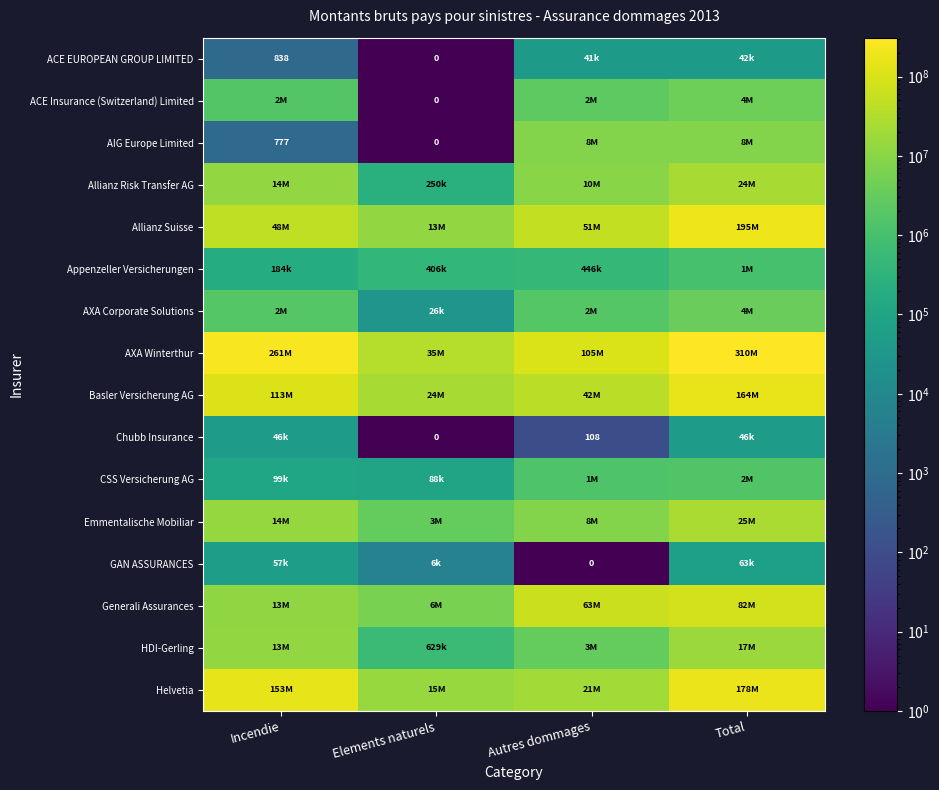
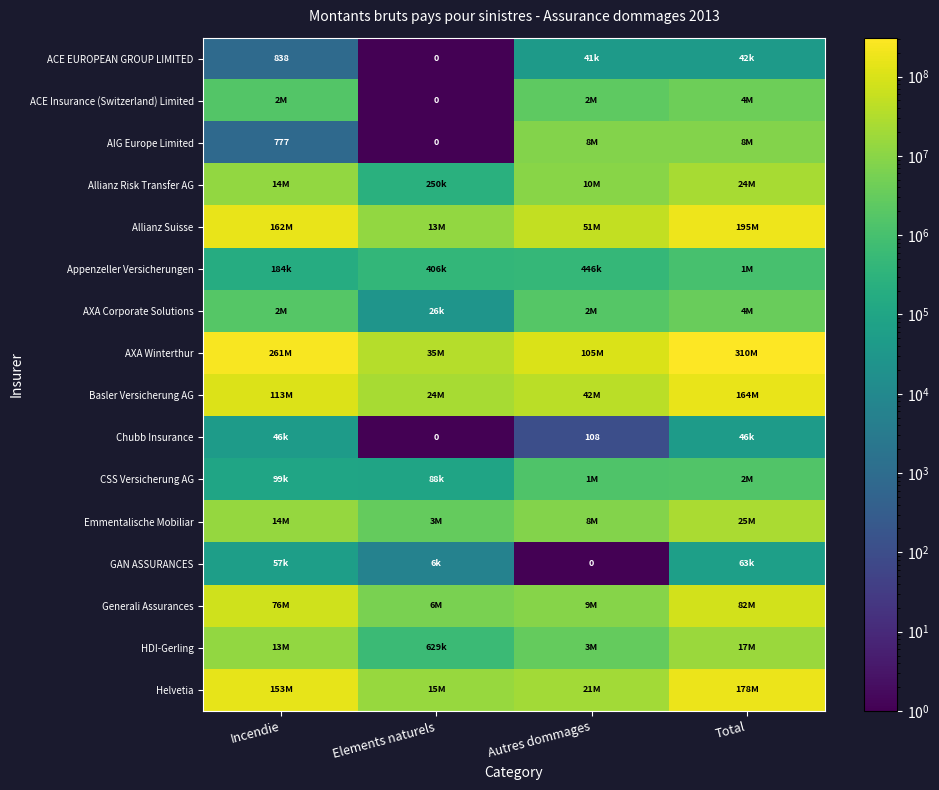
Allianz Suisse, Incendie: 48M -> 162M
Generali Assurances, Incendie: 13M -> 76M
Generali Assurances, Autres dommages: 63M -> 9M
